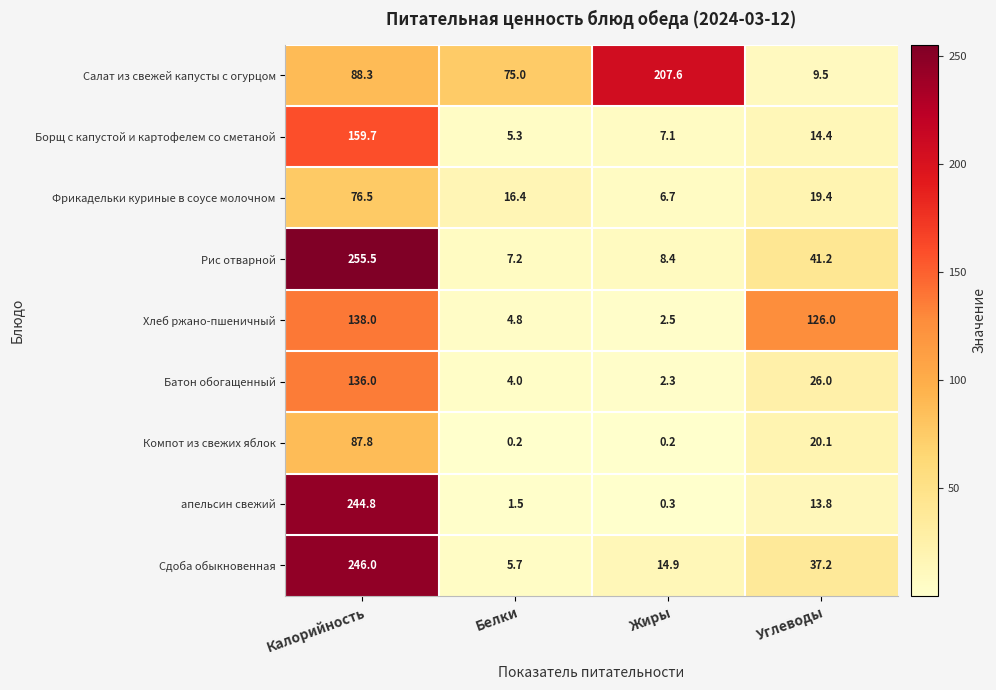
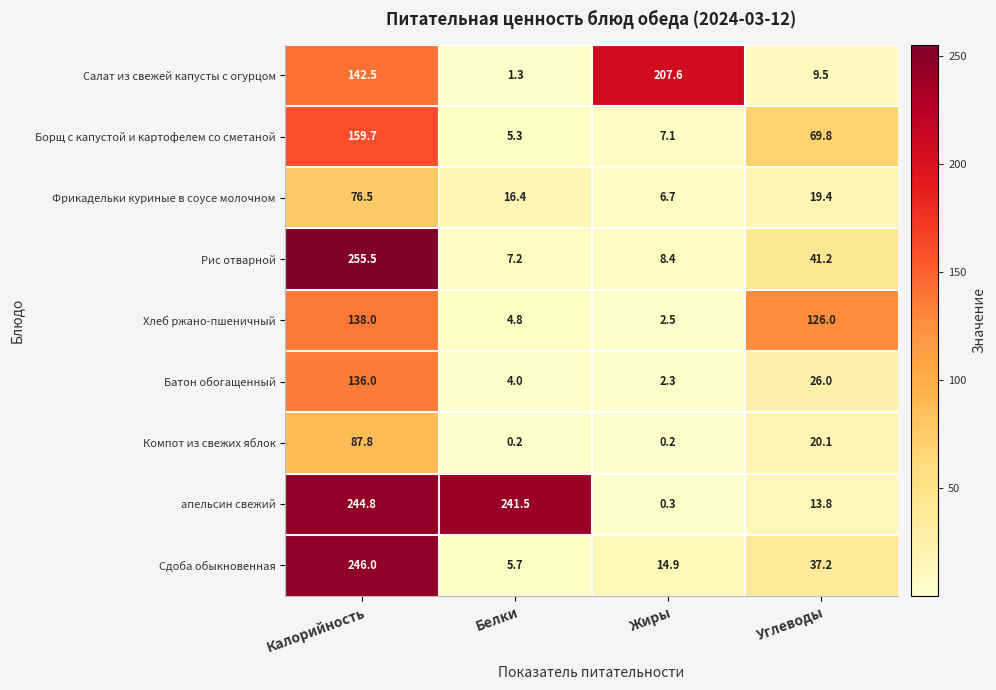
Салат из свежей капусты с огурцом, Калорийность: 88.3 -> 142.5
Салат из свежей капусты с огурцом, Белки: 75.0 -> 1.3
Борщ с капустой и картофелем со сметаной, Углеводы: 14.4 -> 69.8
апельсин свежий, Белки: 1.5 -> 241.5
